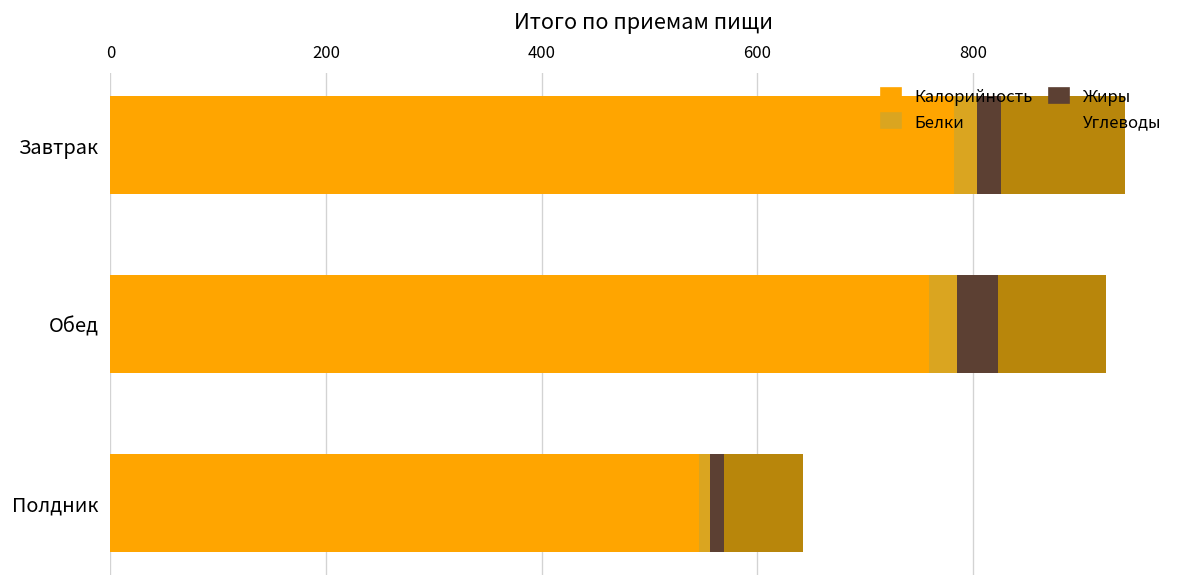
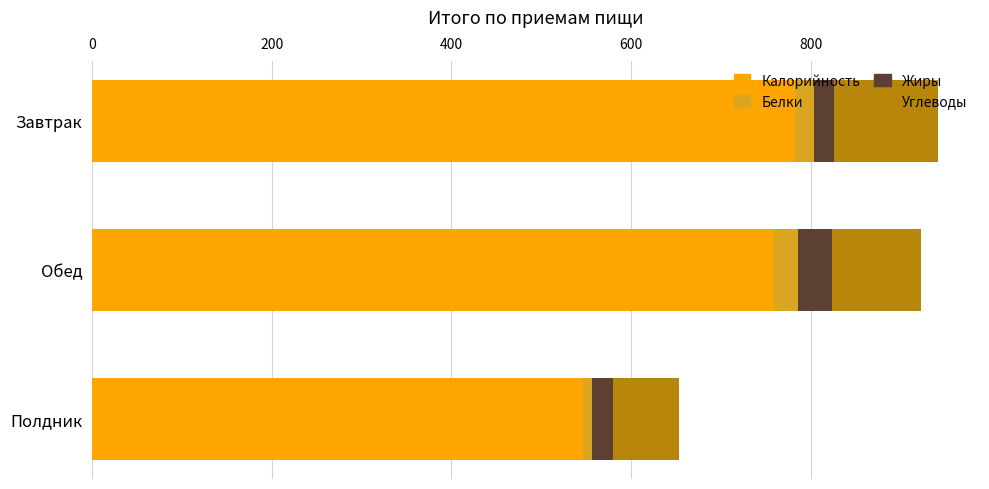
Жиры, Полдник: 10 -> 20
